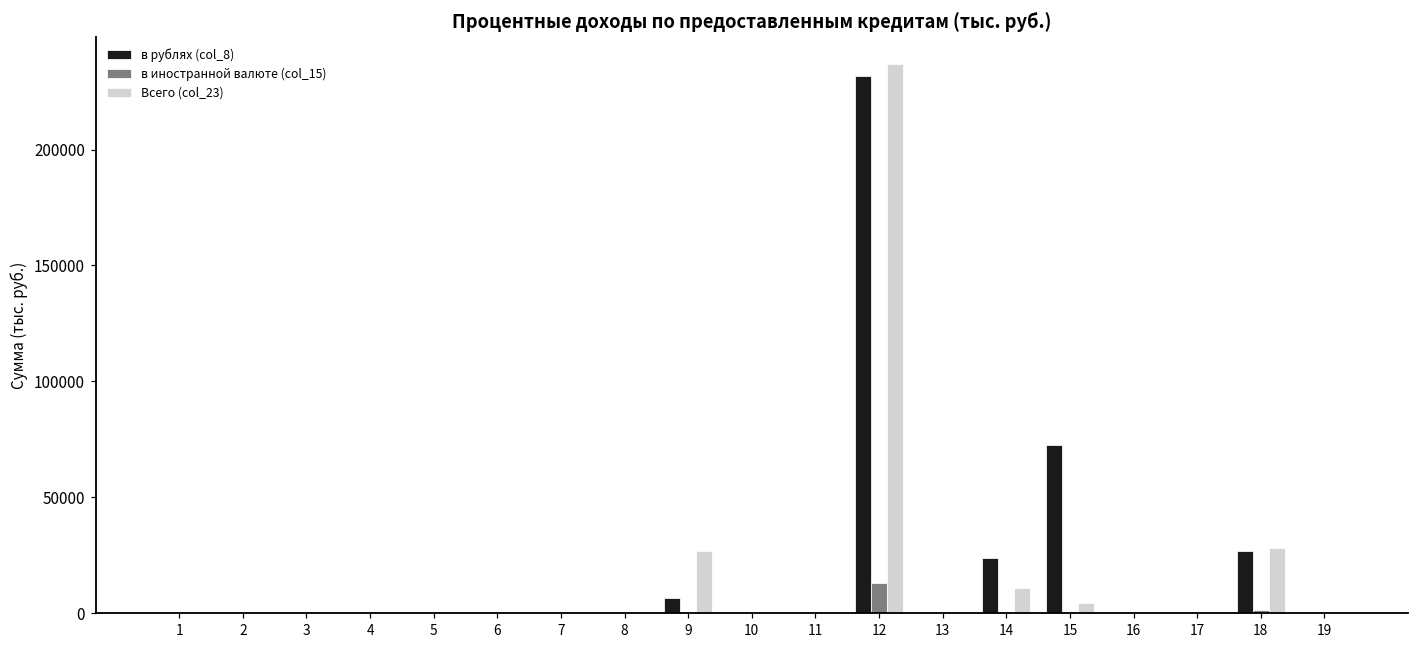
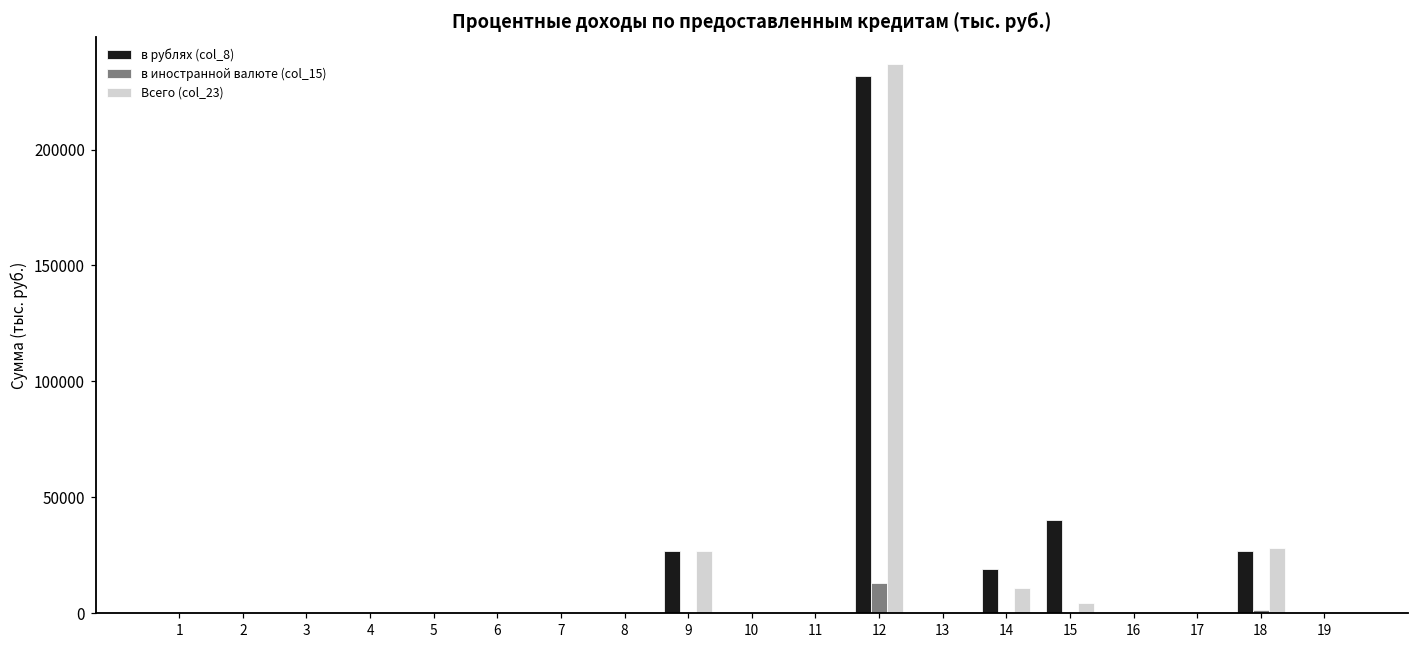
в рублях (col_8), 9: 6000 -> 27000
в рублях (col_8), 14: 24000 -> 19000
в рублях (col_8), 15: 73000 -> 40000
